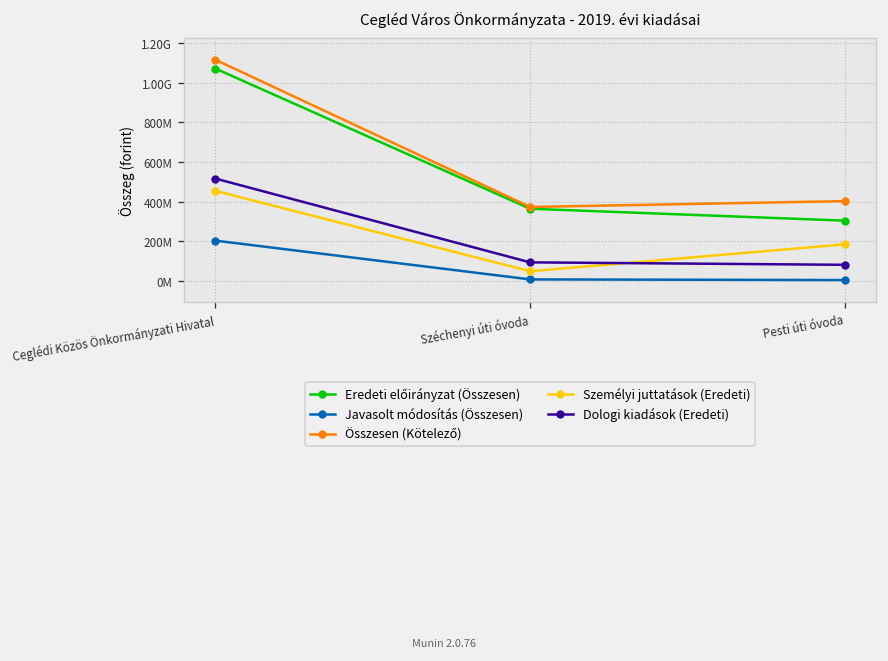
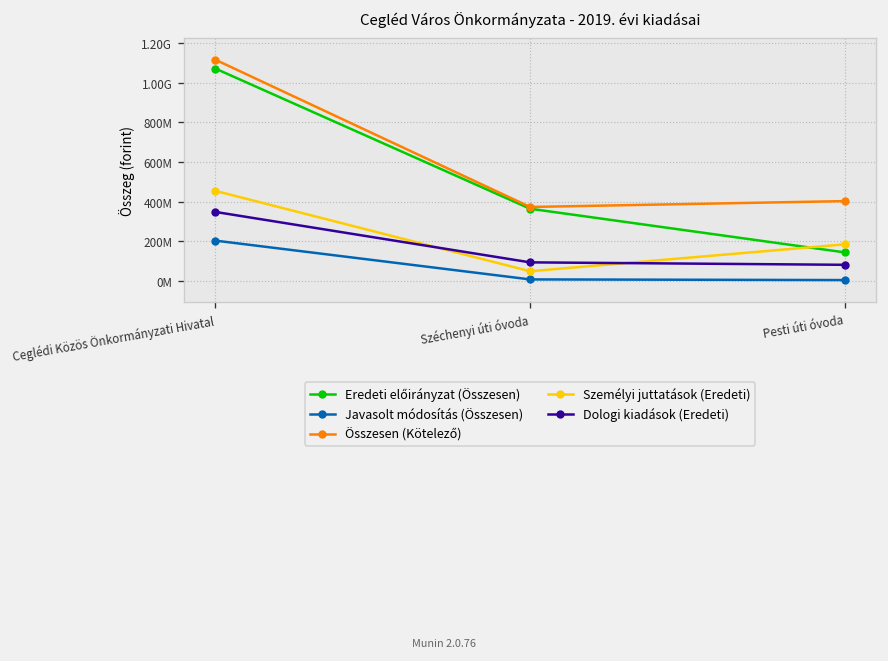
Dologi kiadások (Eredeti), Ceglédi Közös Önkormányzati Hivatal: 520000000 -> 350000000
Eredeti előirányzat (Összesen), Pesti úti óvoda: 300000000 -> 150000000
